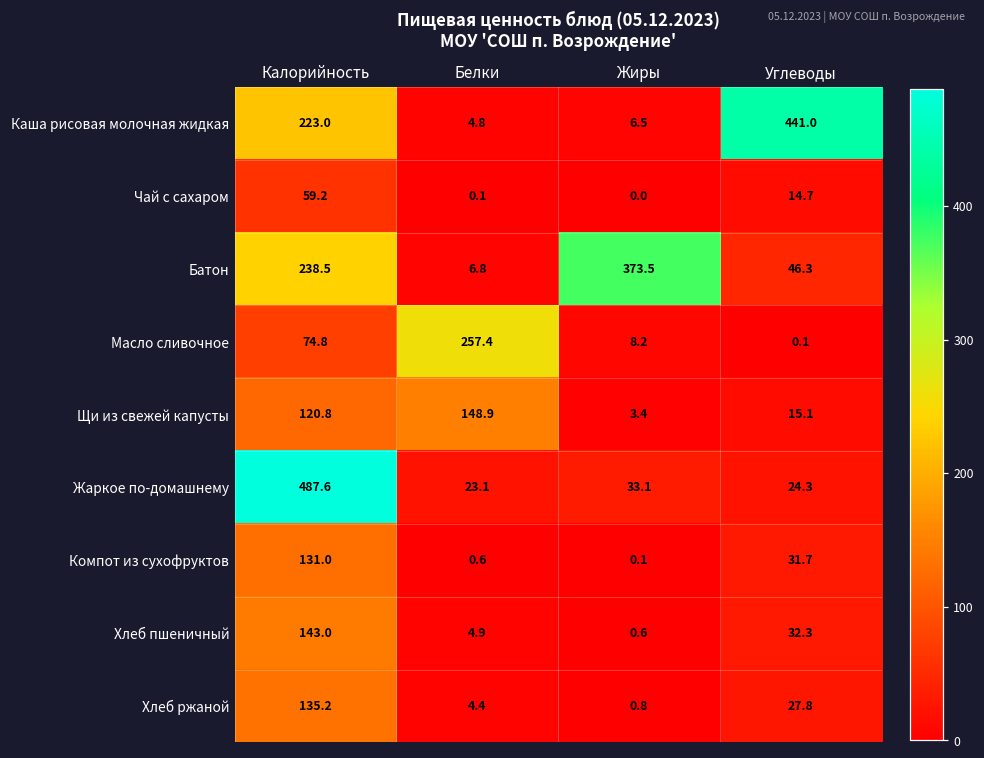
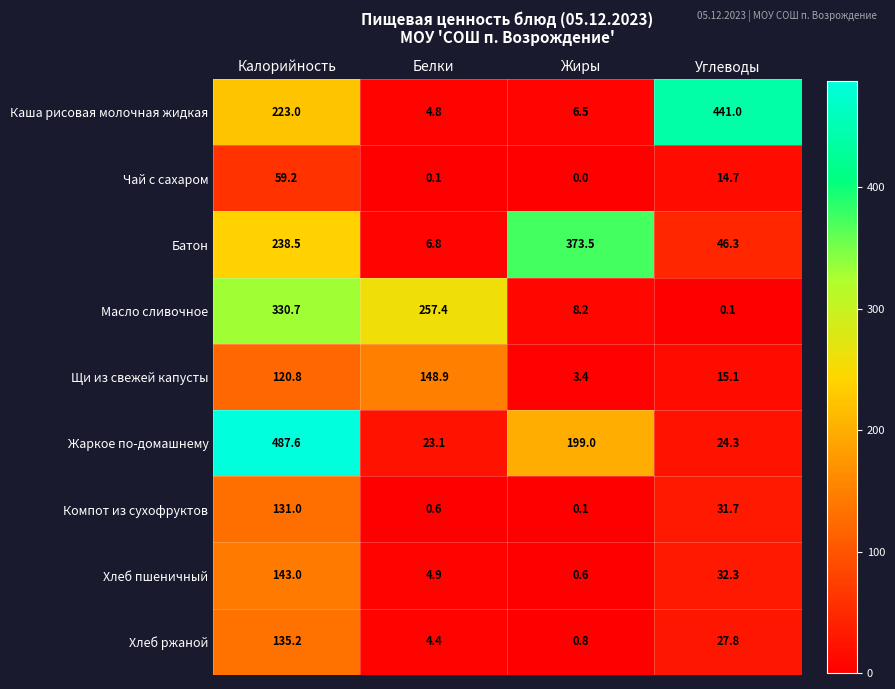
Масло сливочное, Калорийность: 74.8 -> 330.7
Жаркое по-домашнему, Жиры: 33.1 -> 199.0
